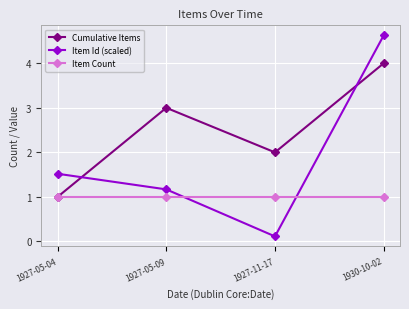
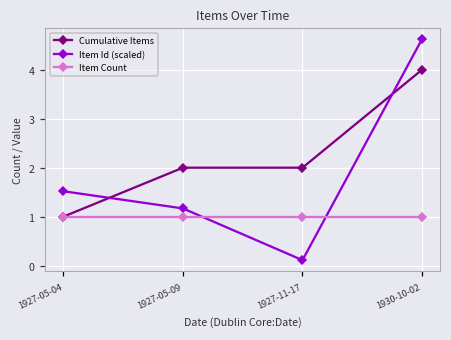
Cumulative Items, 1927-05-09: 3 -> 2
